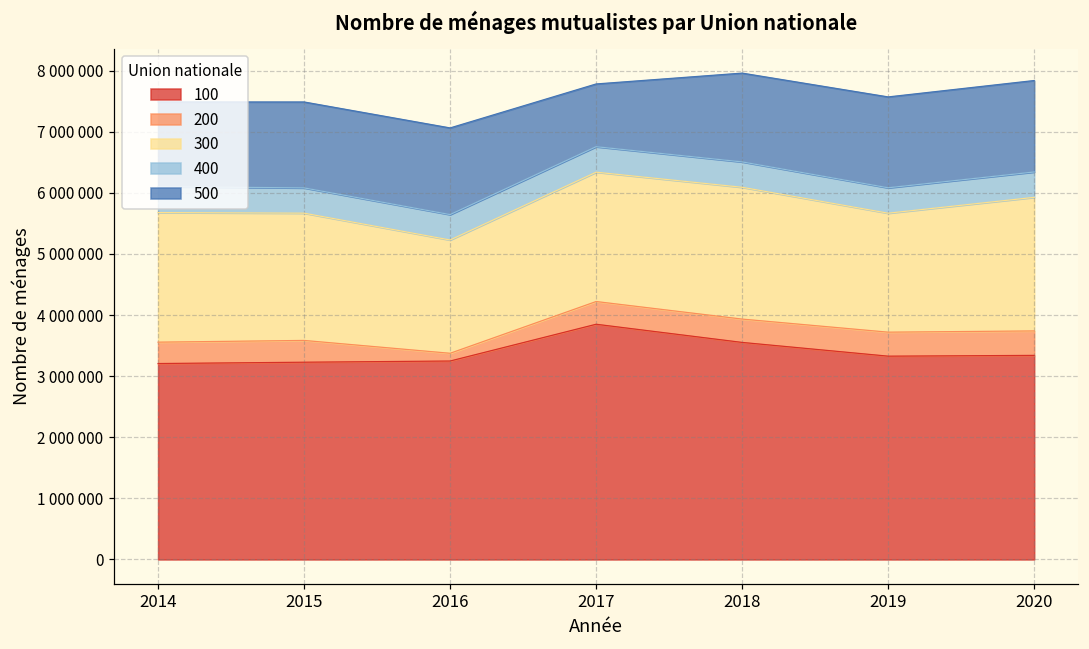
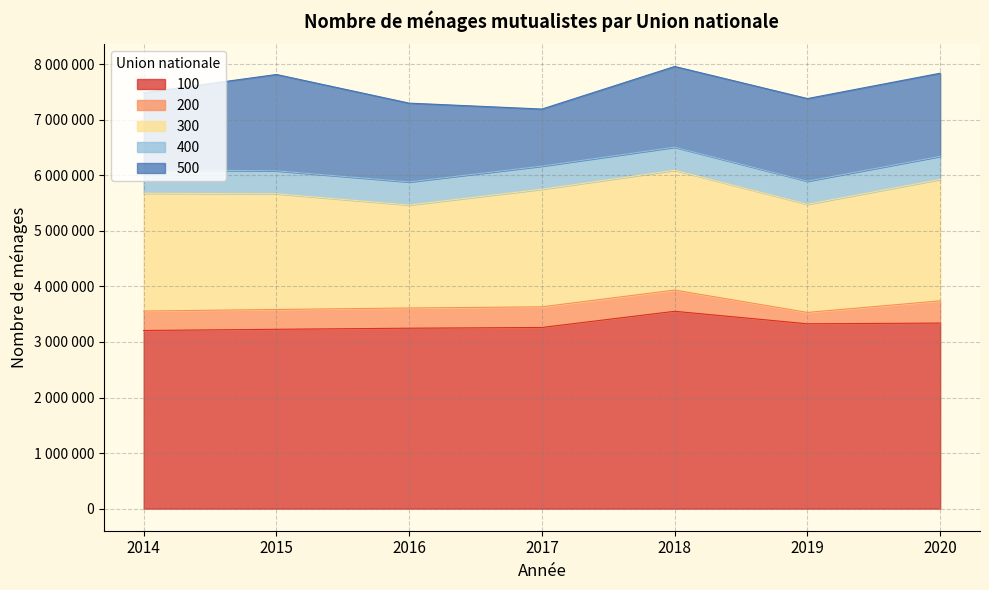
500, 2015: 1400000 -> 1700000
200, 2016: 100000 -> 400000
100, 2017: 3800000 -> 3300000
200, 2019: 400000 -> 200000
